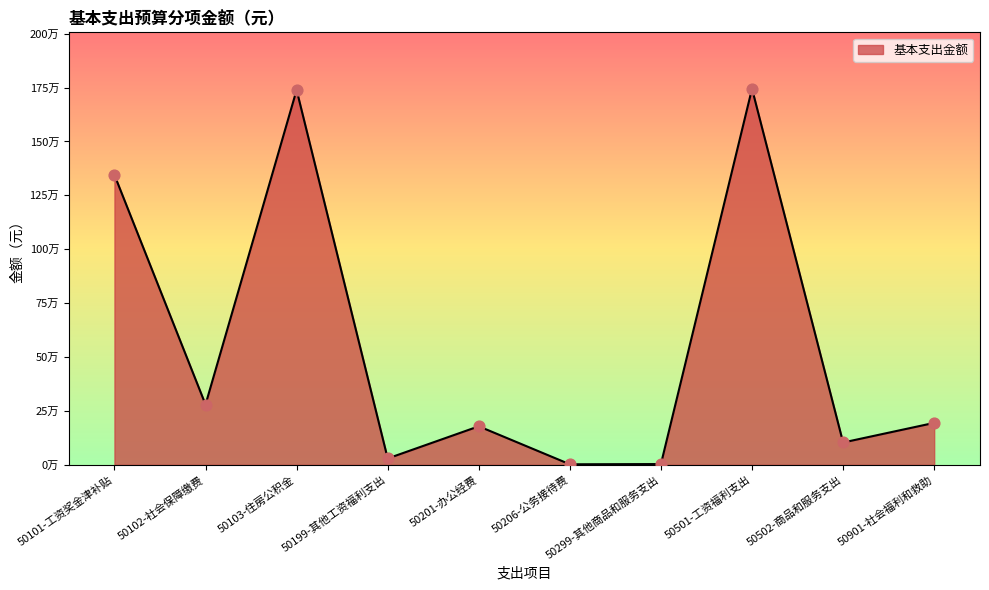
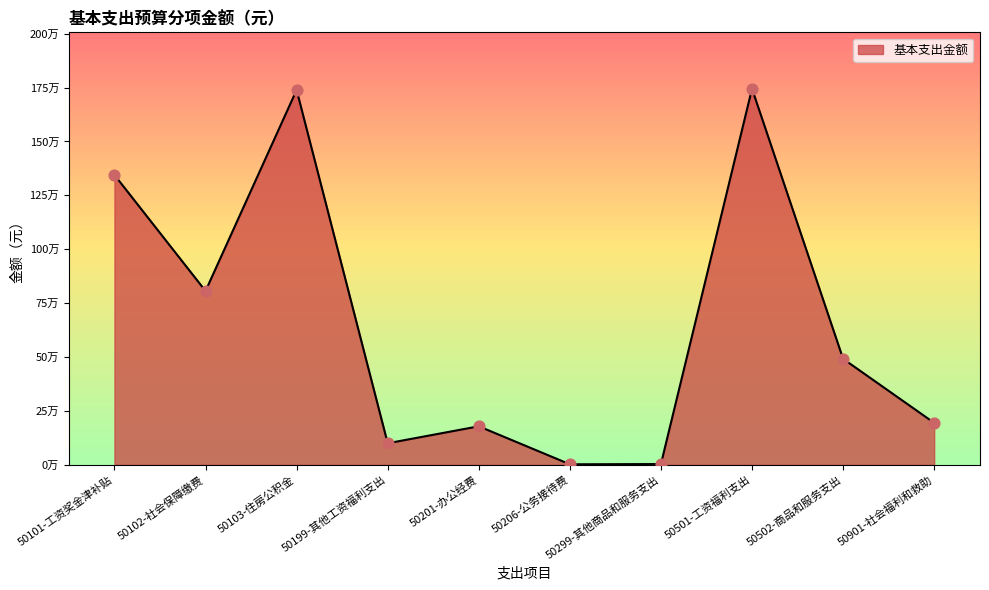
50102-社会保障缴费: 28万 -> 81万
50199-其他工资福利支出: 3万 -> 10万
50502-商品和服务支出: 10万 -> 49万
